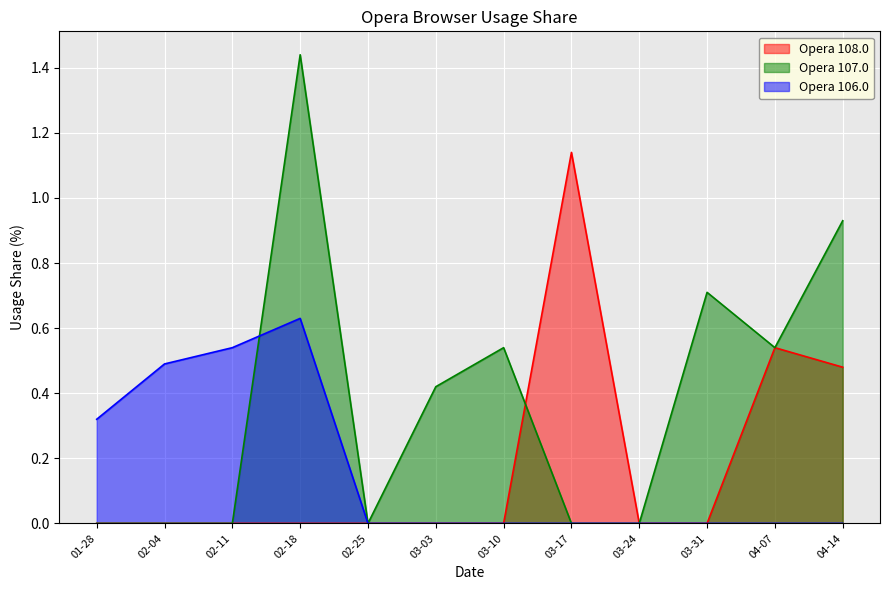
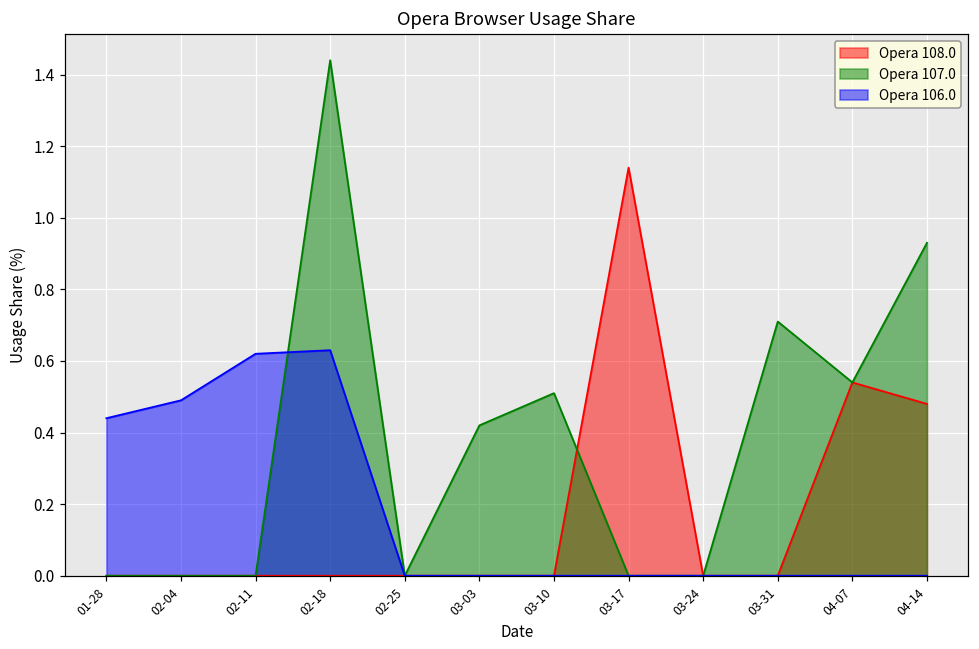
Opera 106.0, 01-28: 0.32 -> 0.44
Opera 106.0, 02-11: 0.54 -> 0.62
Opera 107.0, 03-10: 0.54 -> 0.51
